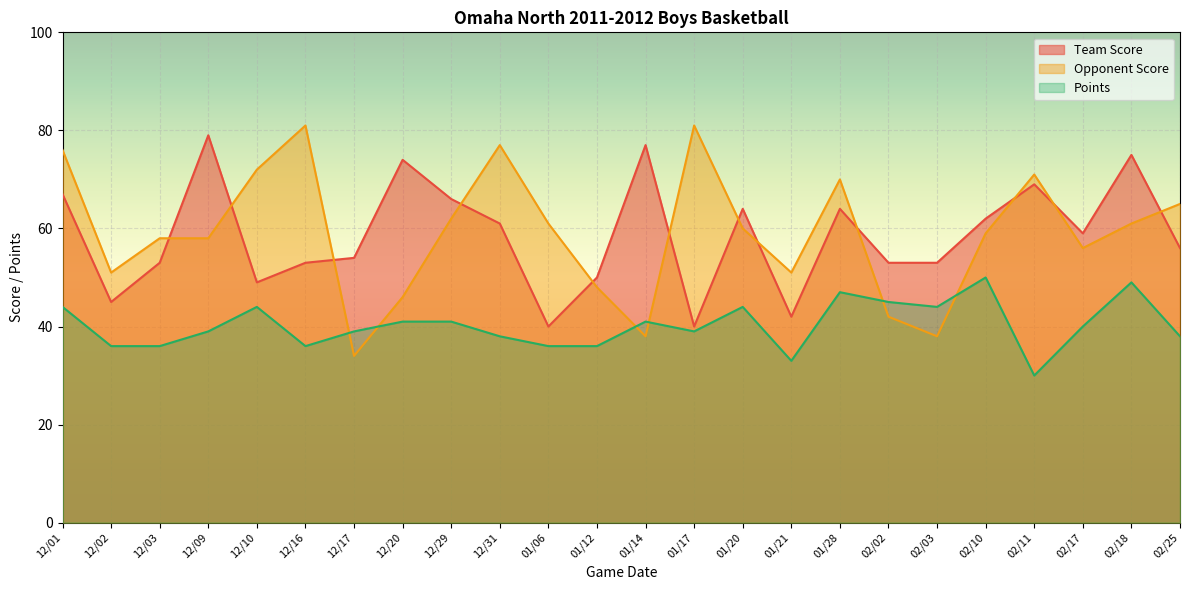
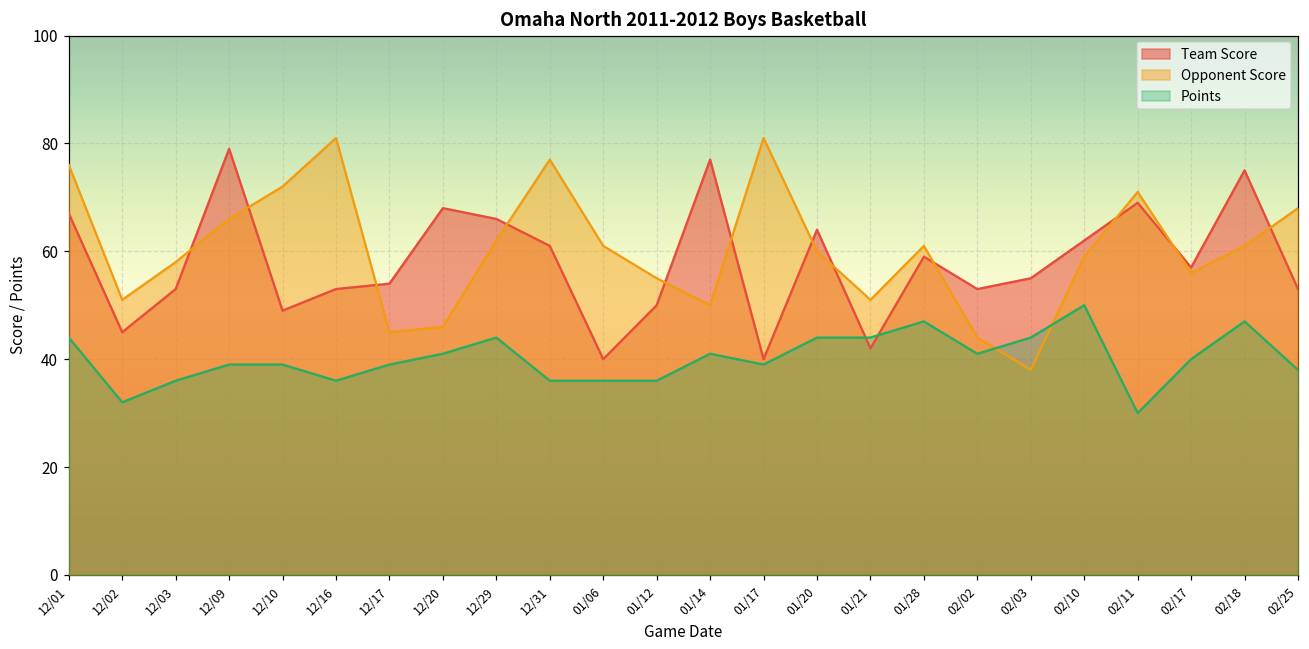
Points, 12/02: 36 -> 32
Opponent Score, 12/09: 58 -> 66
Points, 12/10: 44 -> 39
Opponent Score, 12/17: 34 -> 45
Team Score, 12/20: 74 -> 68
Points, 12/29: 41 -> 44
Points, 12/31: 38 -> 36
Opponent Score, 01/12: 48 -> 55
Opponent Score, 01/14: 38 -> 50
Points, 01/21: 33 -> 44
Team Score, 01/28: 64 -> 59
Opponent Score, 01/28: 70 -> 61
Opponent Score, 02/02: 42 -> 44
Points, 02/02: 45 -> 41
Team Score, 02/03: 53 -> 55
Team Score, 02/17: 59 -> 57
Points, 02/18: 49 -> 47
Team Score, 02/25: 56 -> 53
Opponent Score, 02/25: 65 -> 68
